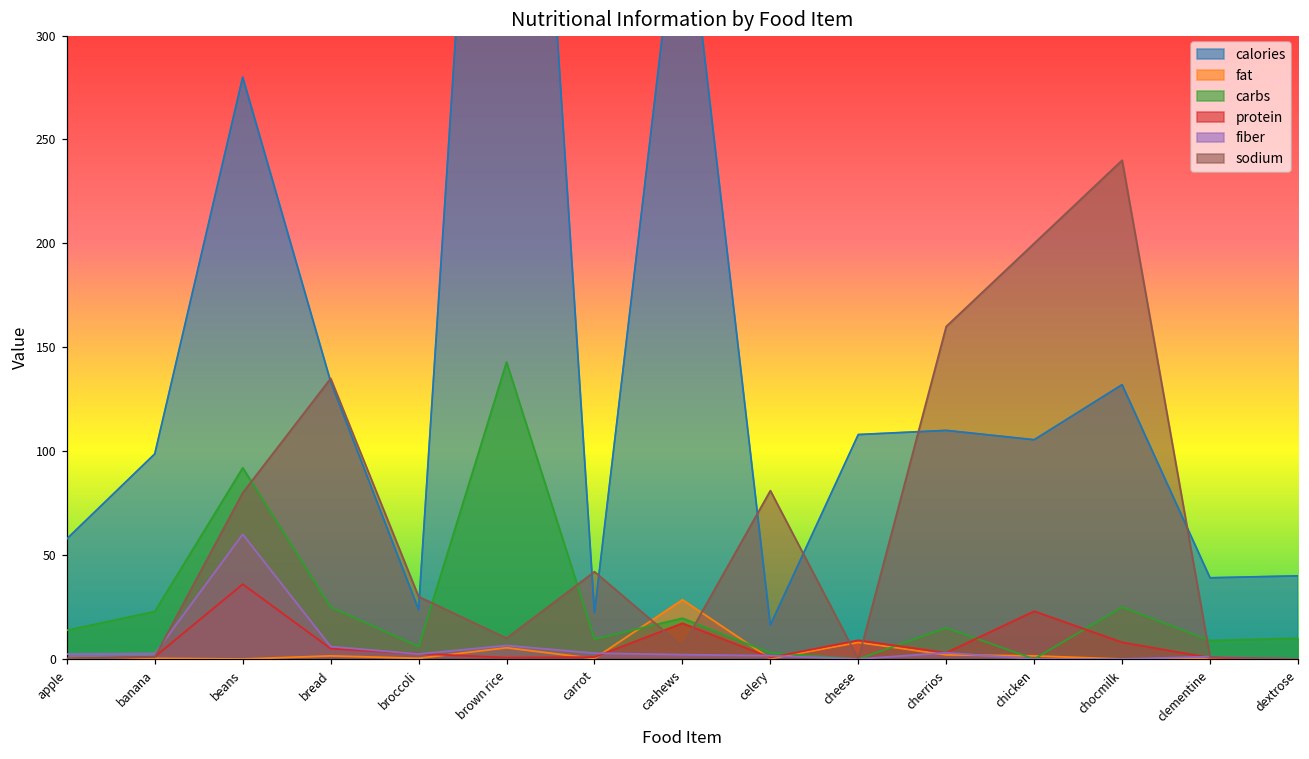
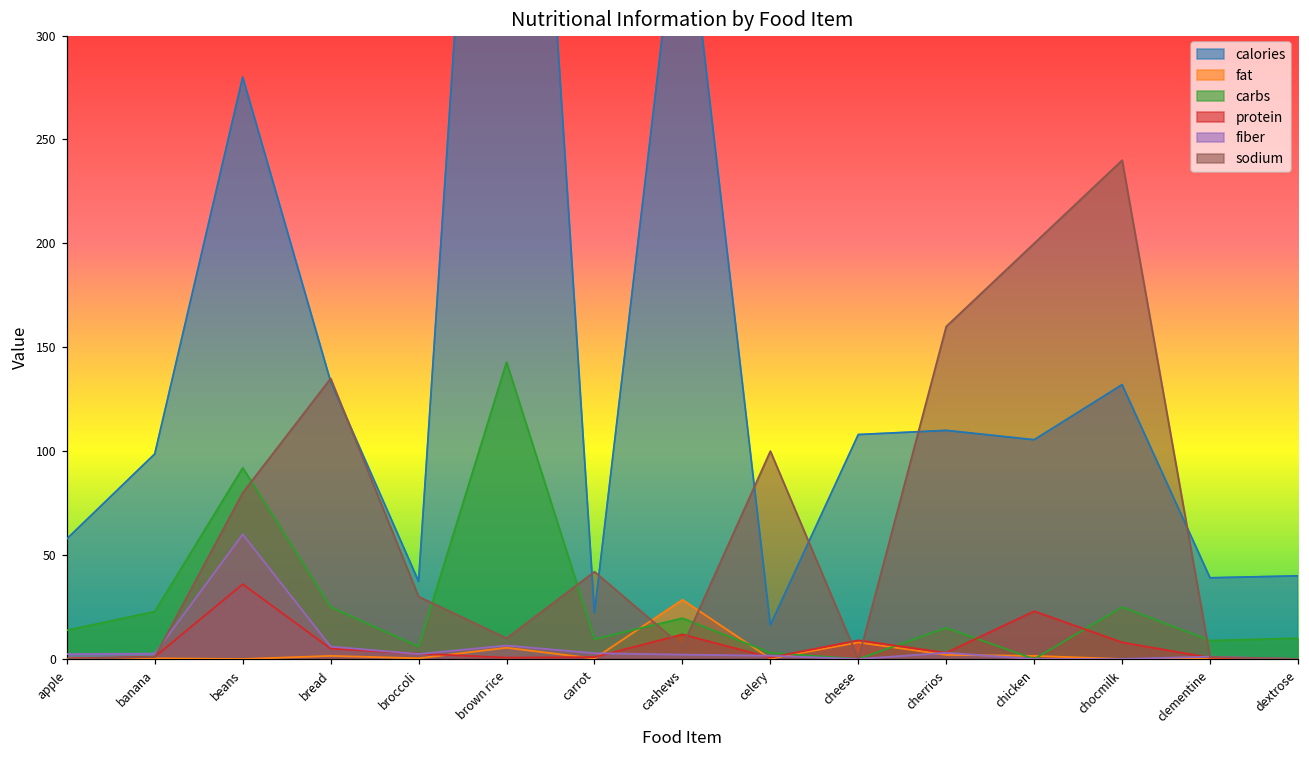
calories, broccoli: 24 -> 37
protein, cashews: 17 -> 12
sodium, celery: 81 -> 100
